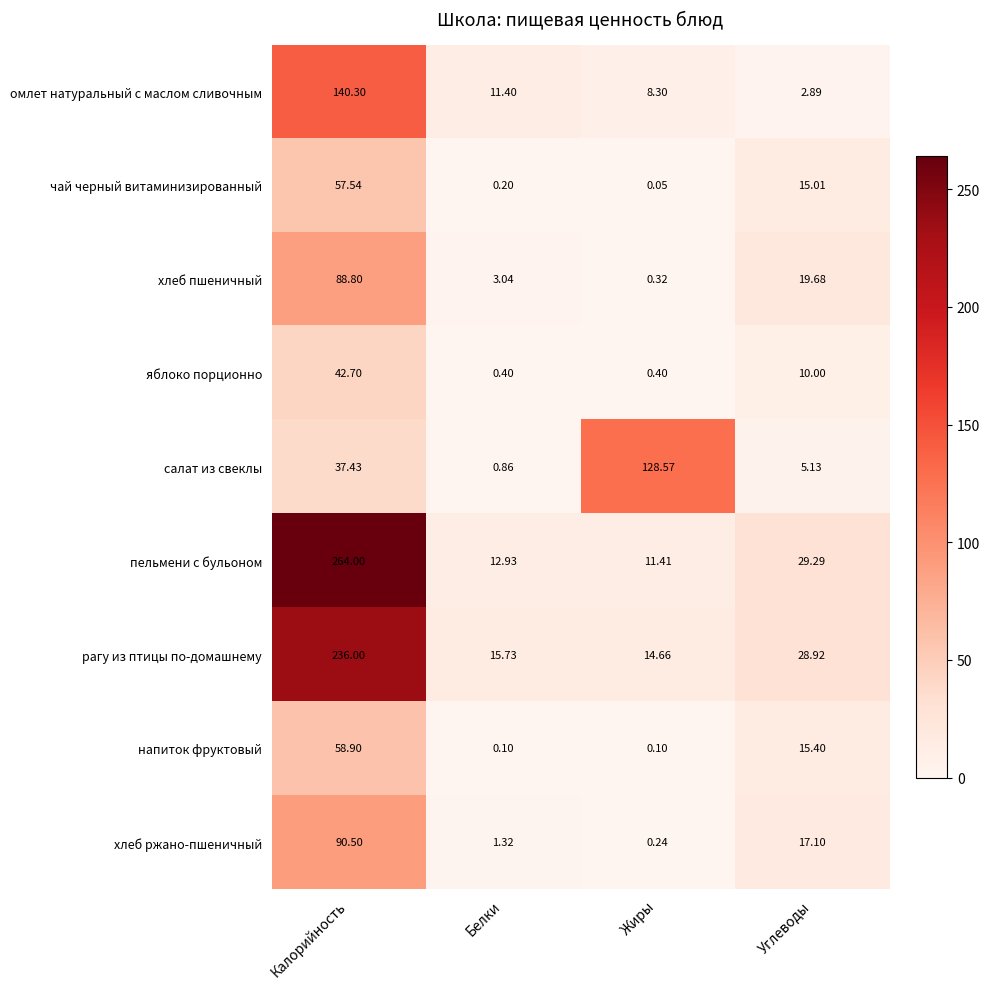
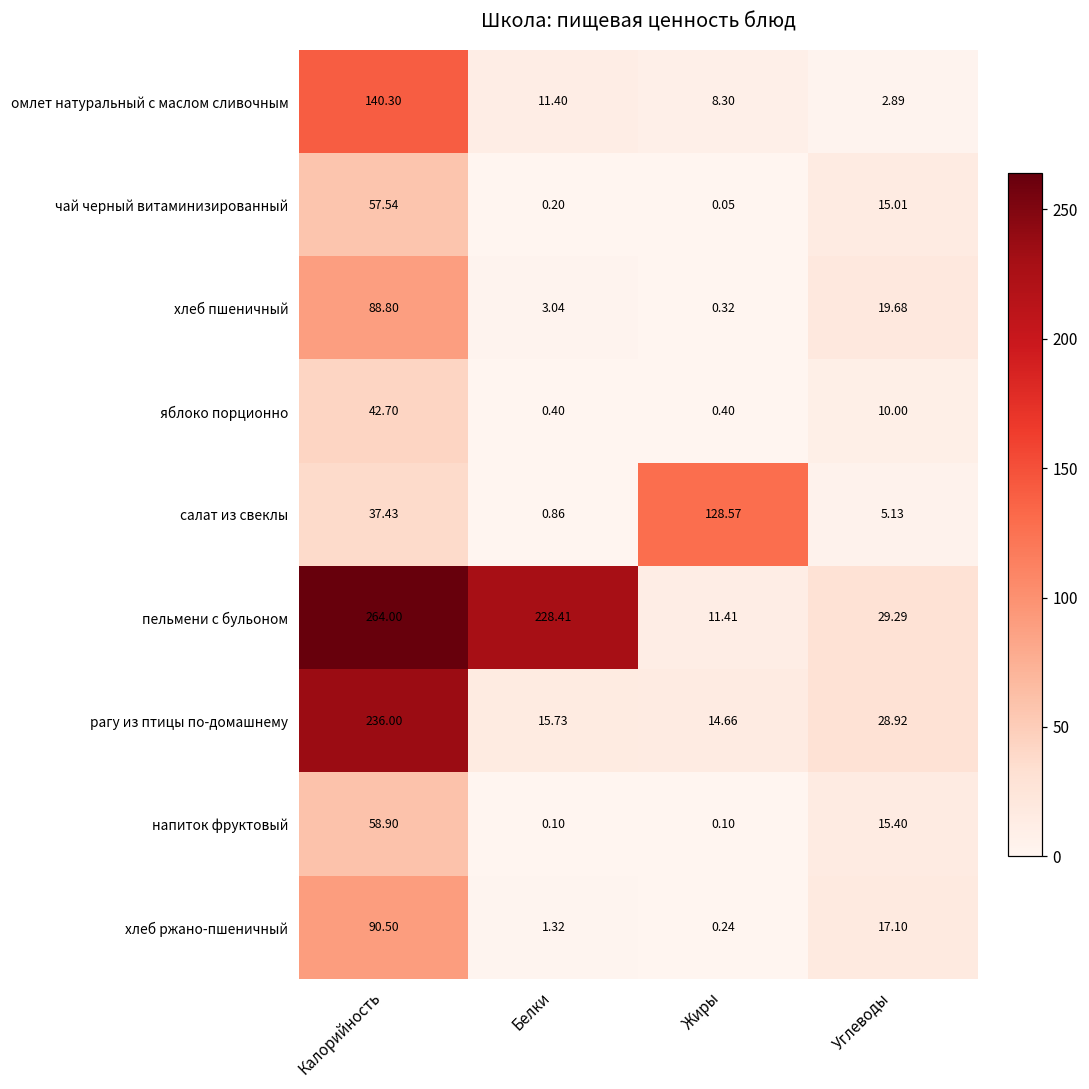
пельмени с бульоном, Белки: 12.93 -> 228.41
